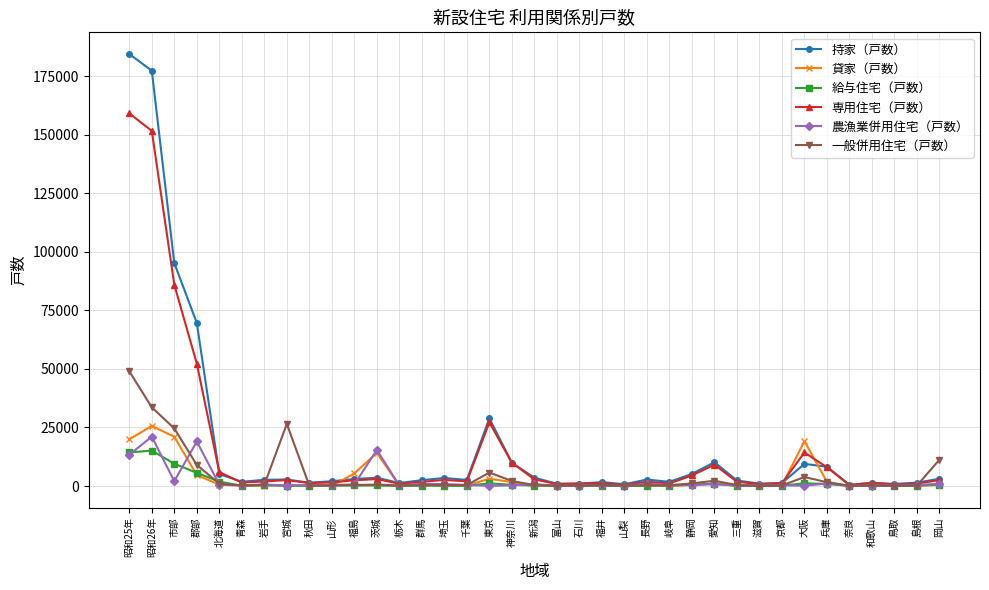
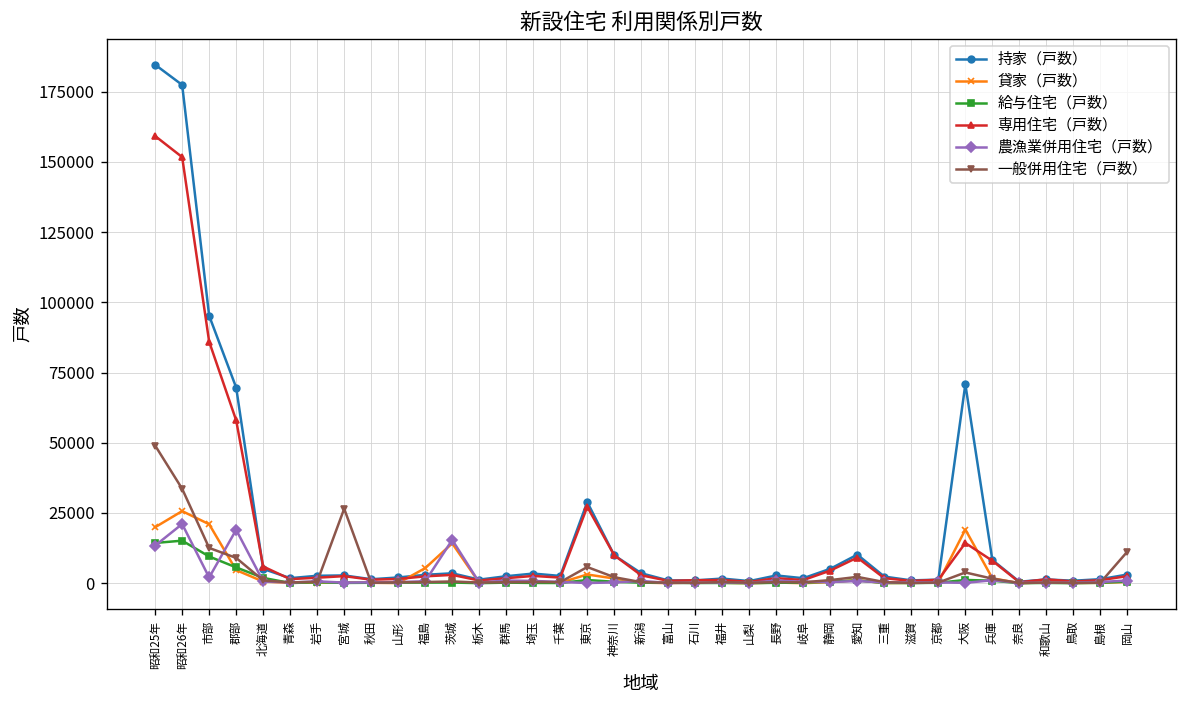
一般併用住宅（戸数）, 市部: 25000 -> 13000
専用住宅（戸数）, 郡部: 52000 -> 58000
持家（戸数）, 大阪: 9000 -> 71000
